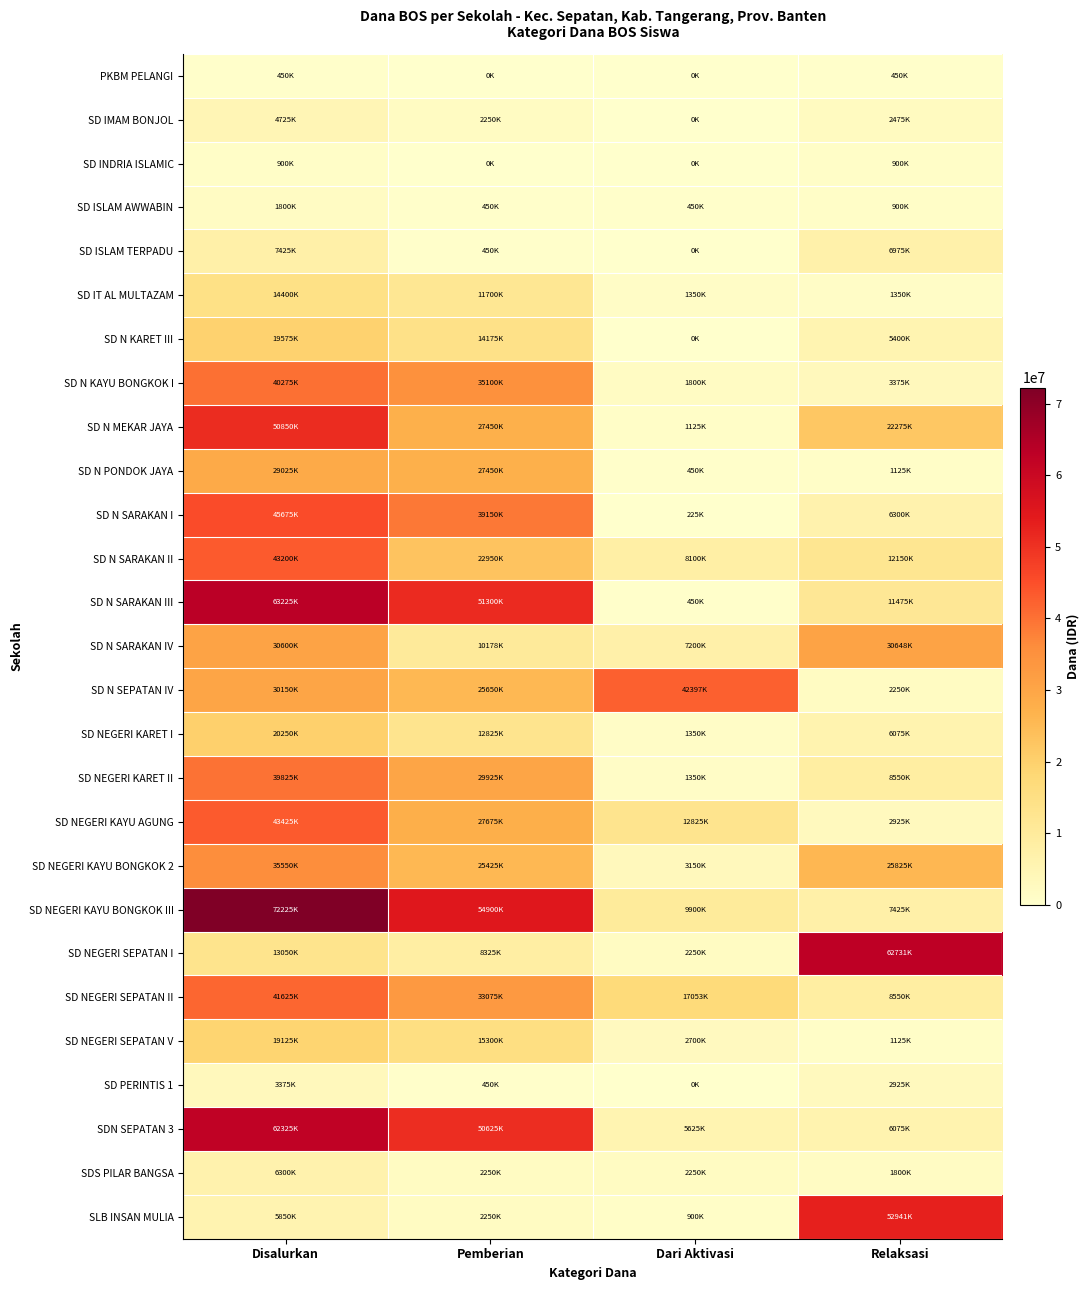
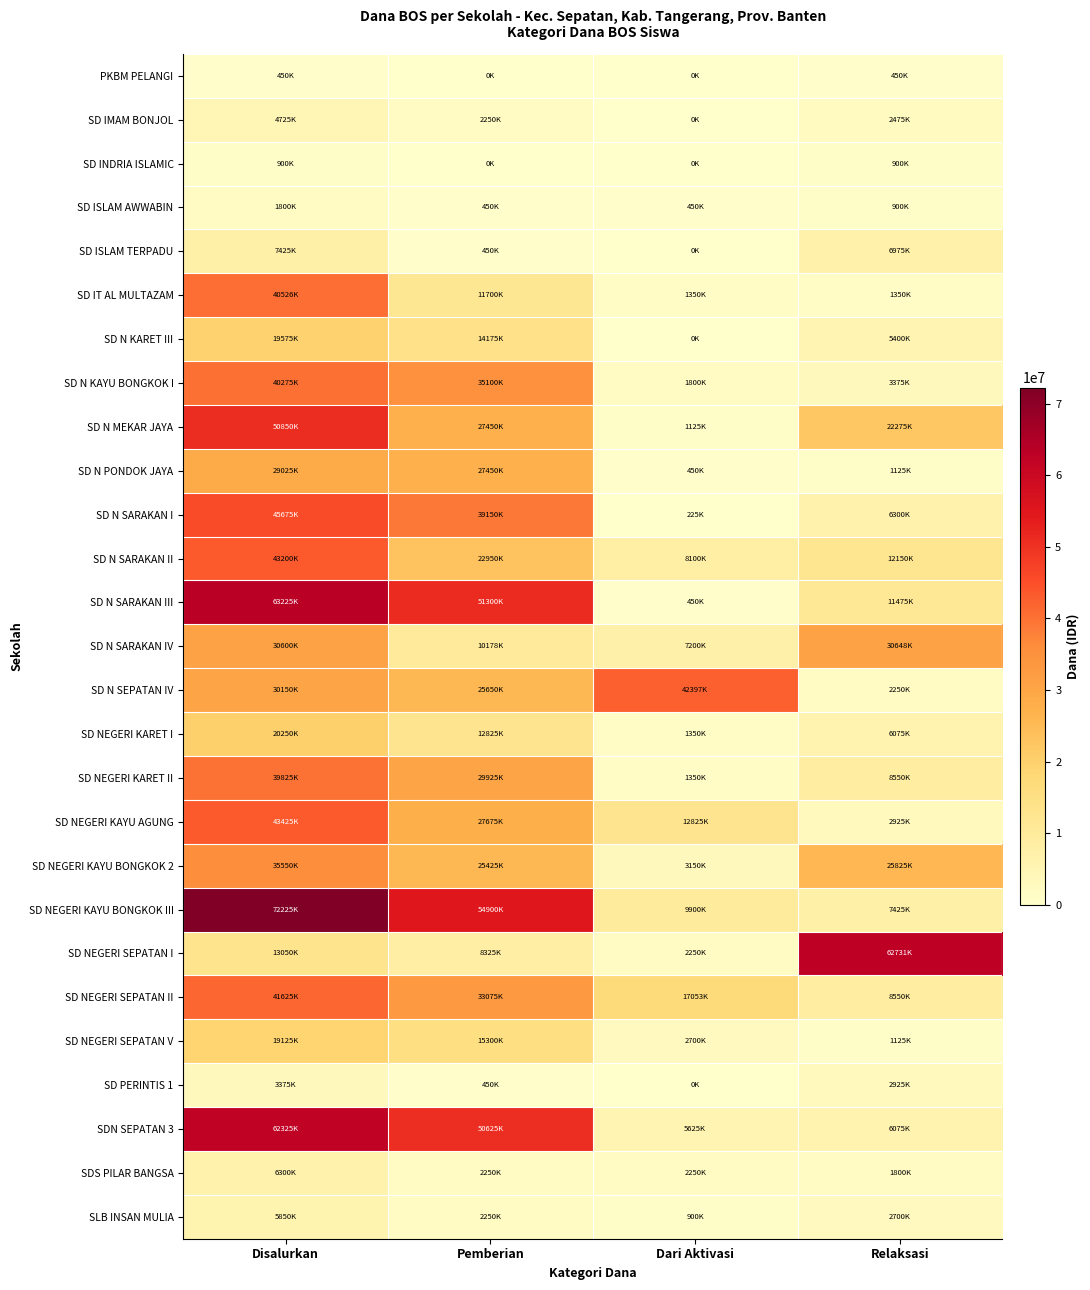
SD IT AL MULTAZAM, Disalurkan: 14400K -> 40526K
SLB INSAN MULIA, Relaksasi: 52941K -> 2700K
